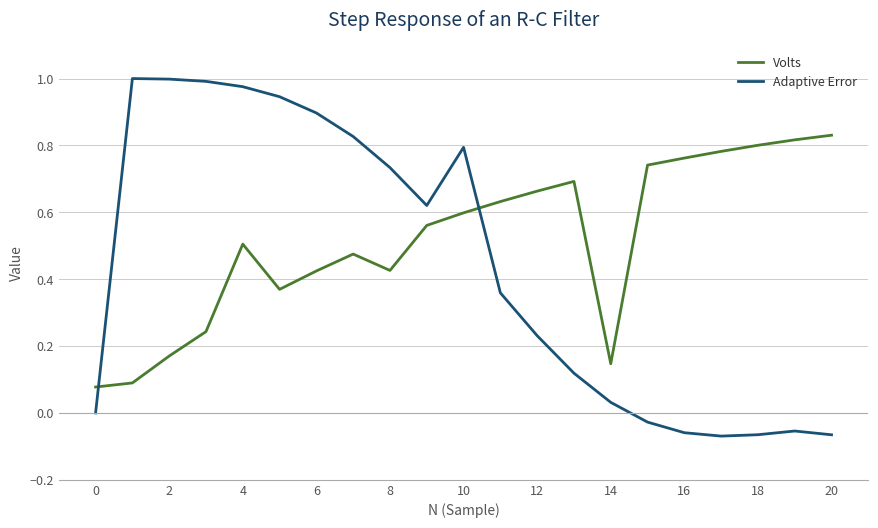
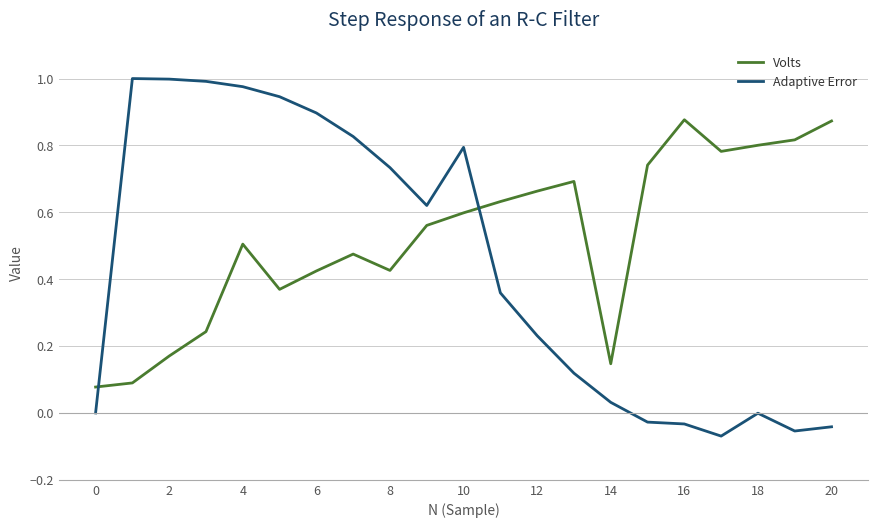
Volts, 16: 0.76 -> 0.88
Adaptive Error, 16: -0.06 -> -0.03
Adaptive Error, 18: -0.07 -> 0.00
Volts, 20: 0.83 -> 0.87
Adaptive Error, 20: -0.07 -> -0.04
